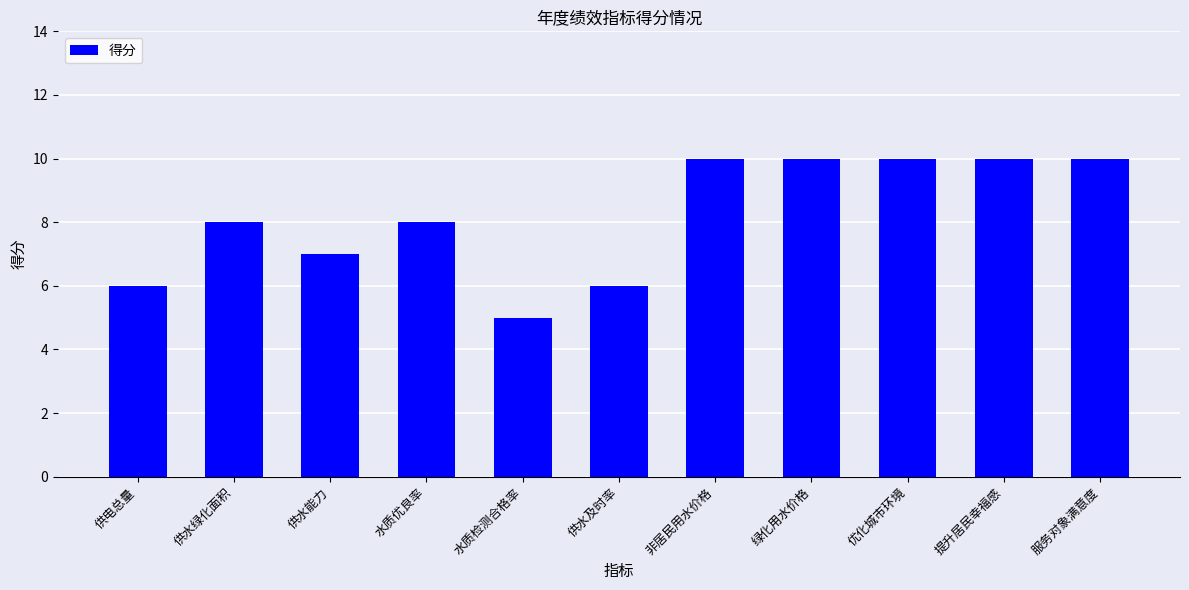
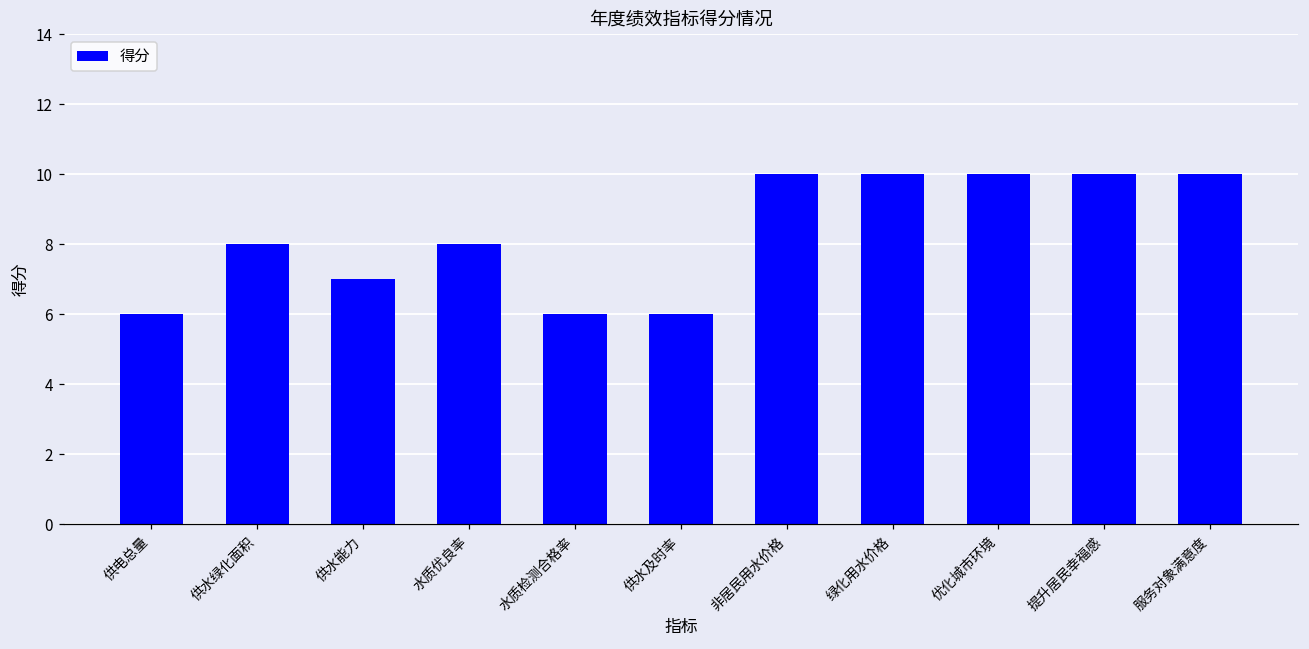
水质检测合格率: 5 -> 6
